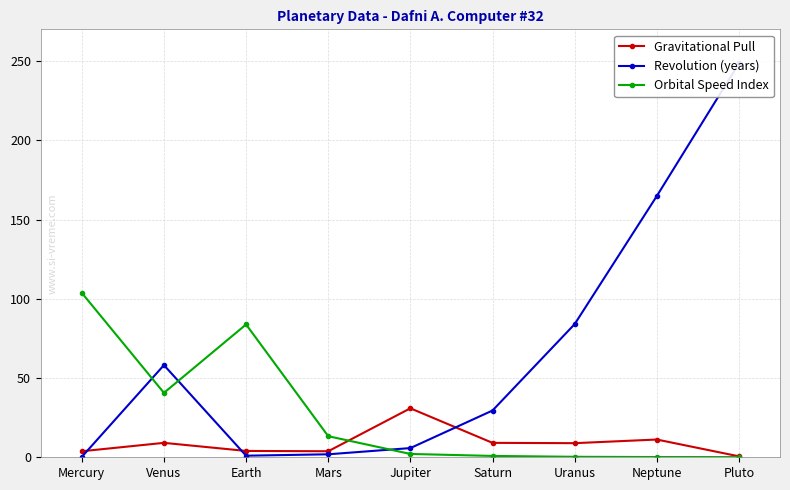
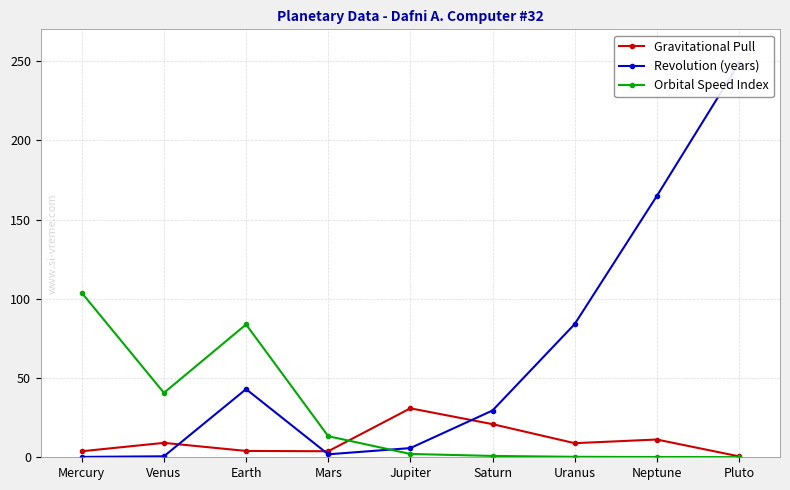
Revolution (years), Venus: 58 -> 1
Revolution (years), Earth: 1 -> 43
Gravitational Pull, Saturn: 9 -> 21
